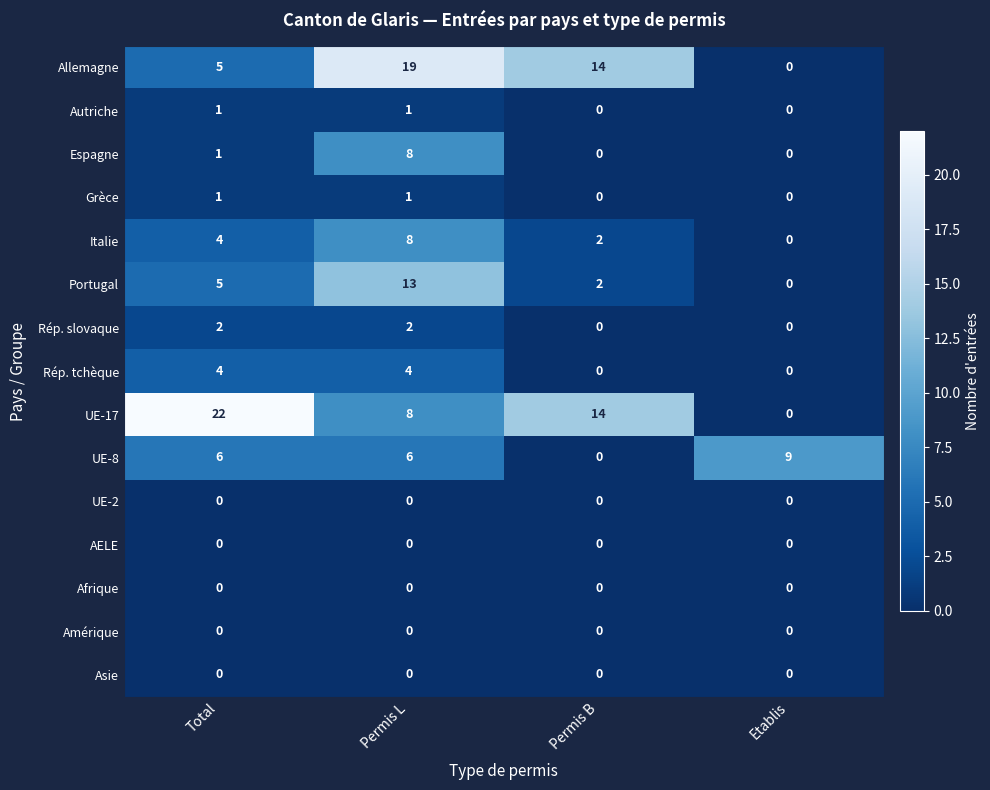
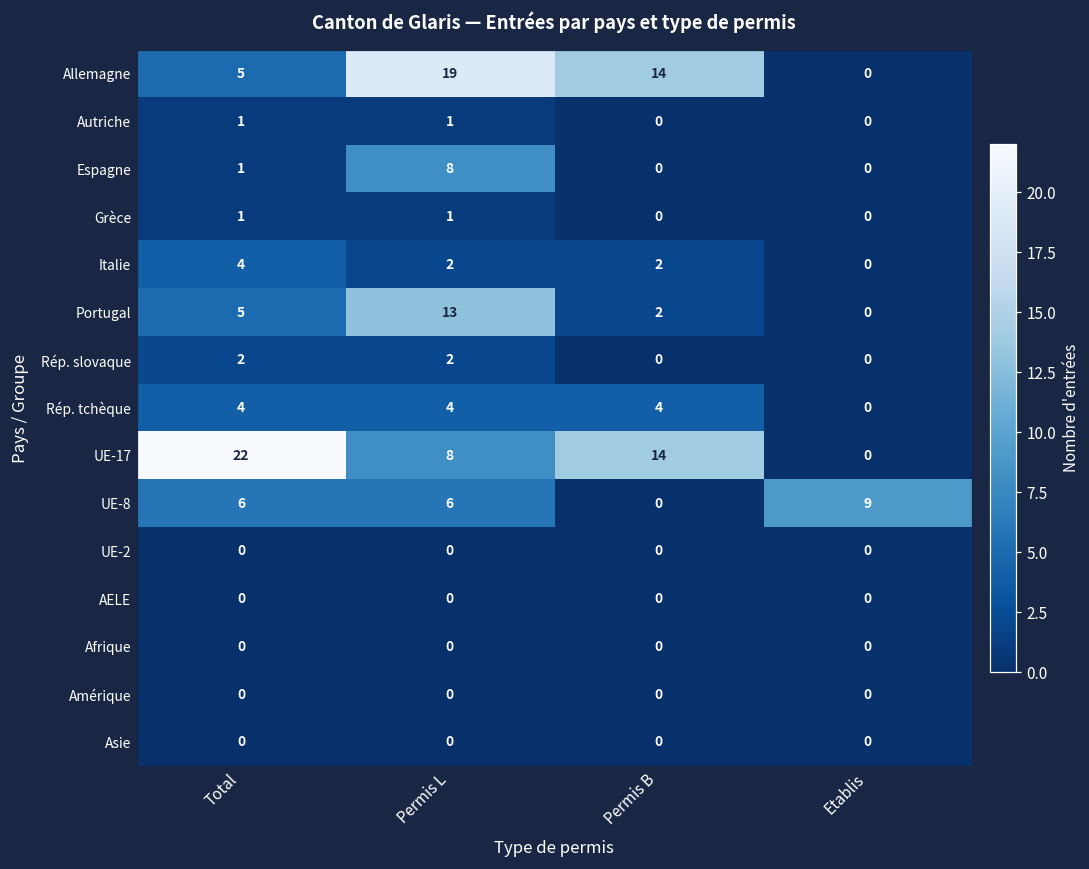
Italie, Permis L: 8 -> 2
Rép. tchèque, Permis B: 0 -> 4
